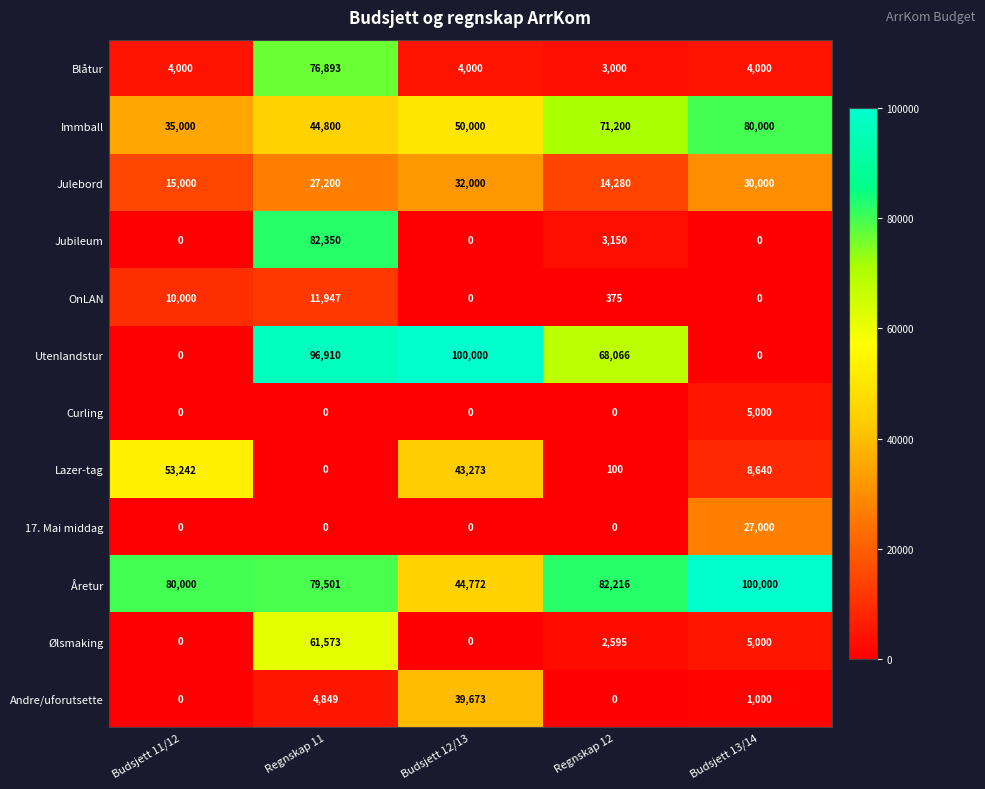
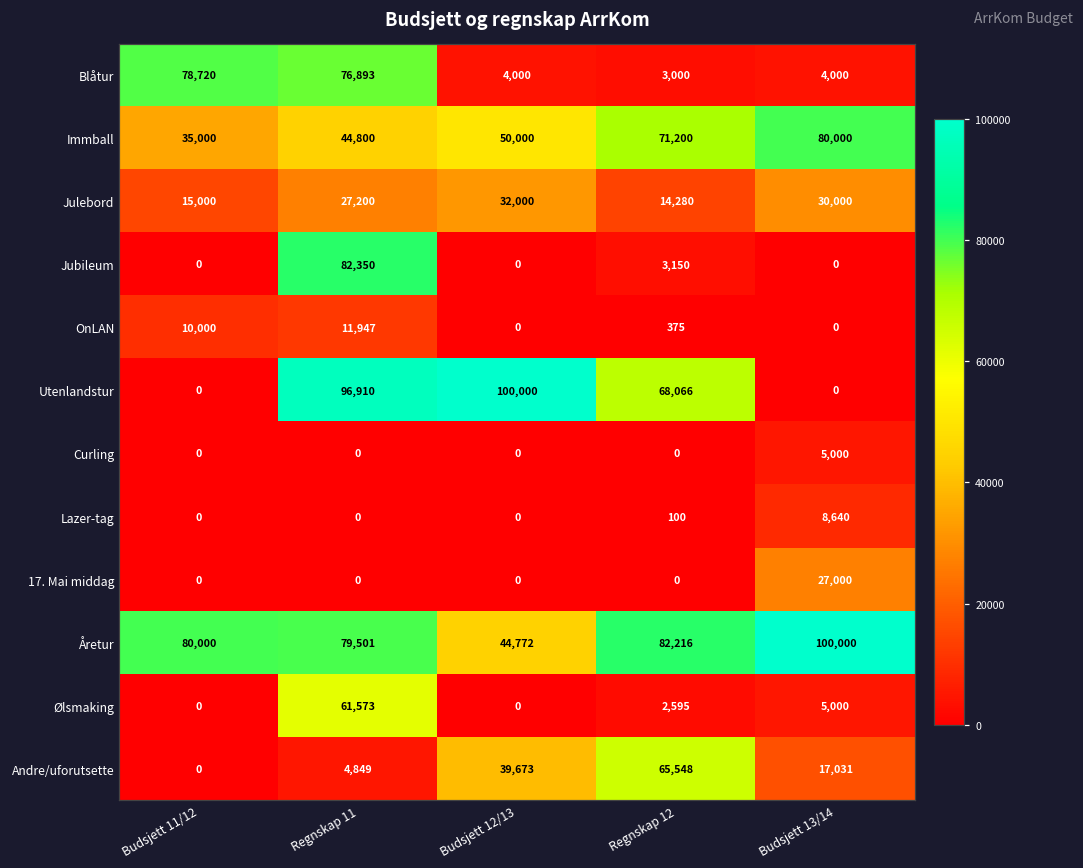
Blåtur, Budsjett 11/12: 4,000 -> 78,720
Lazer-tag, Budsjett 11/12: 53,242 -> 0
Lazer-tag, Budsjett 12/13: 43,273 -> 0
Andre/uforutsette, Regnskap 12: 0 -> 65,548
Andre/uforutsette, Budsjett 13/14: 1,000 -> 17,031
